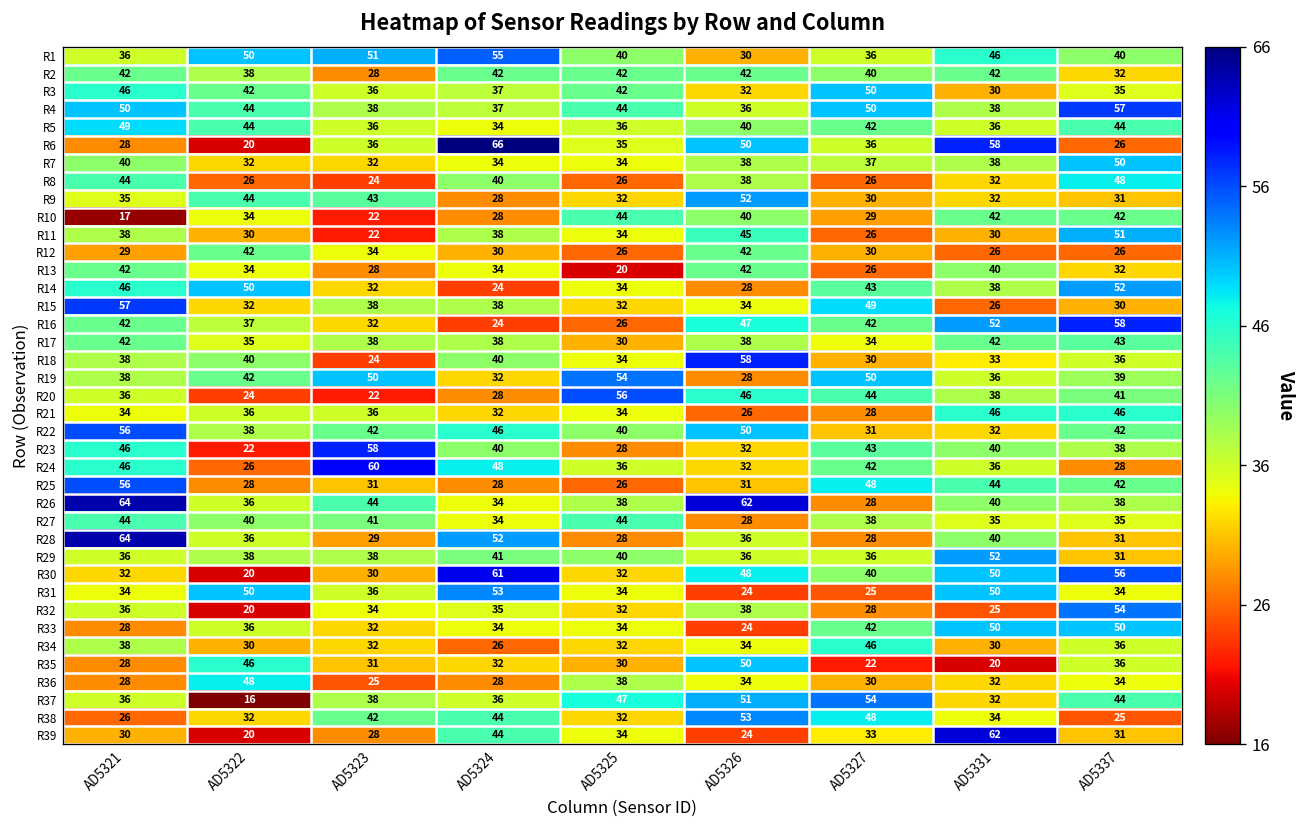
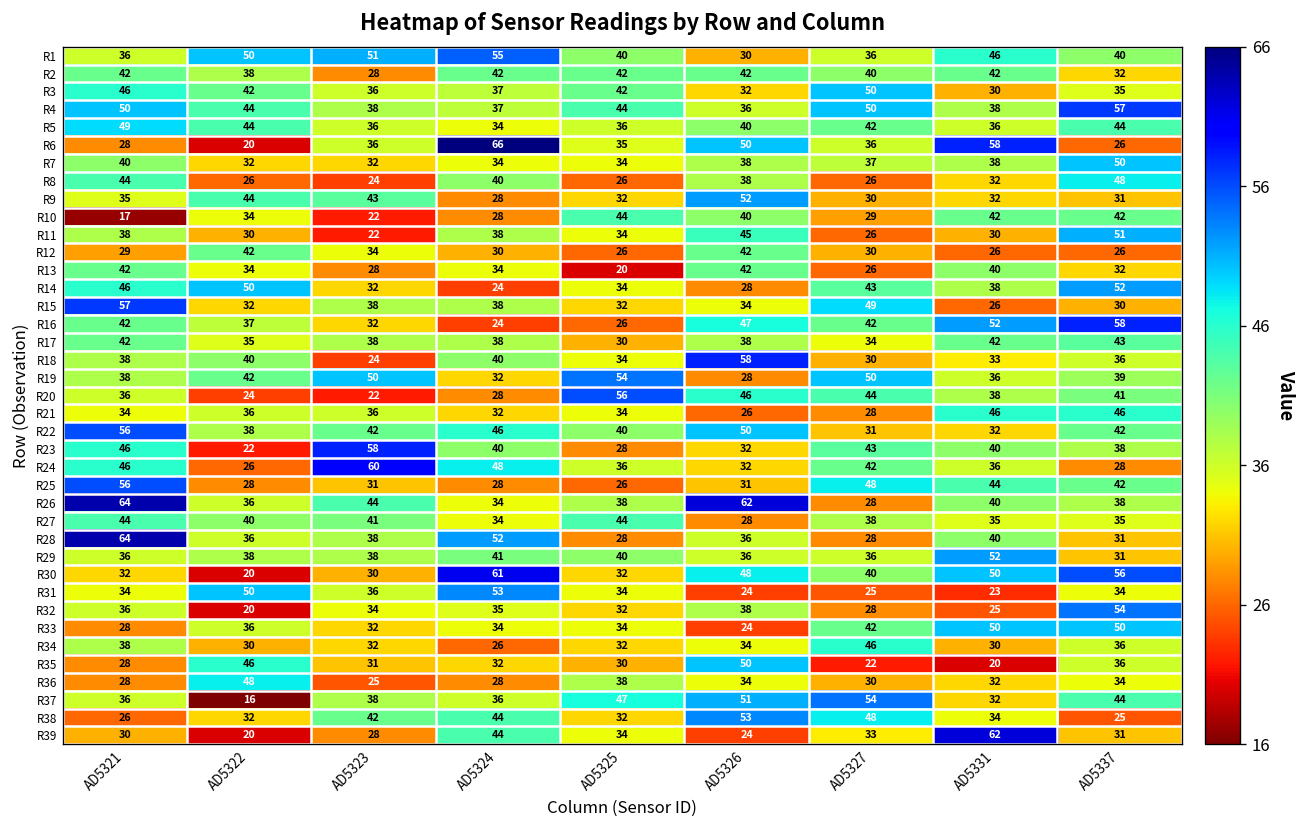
R28, AD5323: 29 -> 38
R31, AD5331: 50 -> 23
